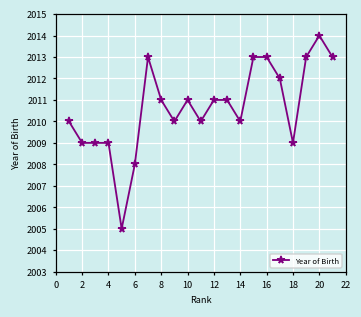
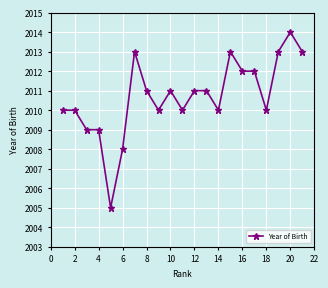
2: 2009 -> 2010
16: 2013 -> 2012
18: 2009 -> 2010
